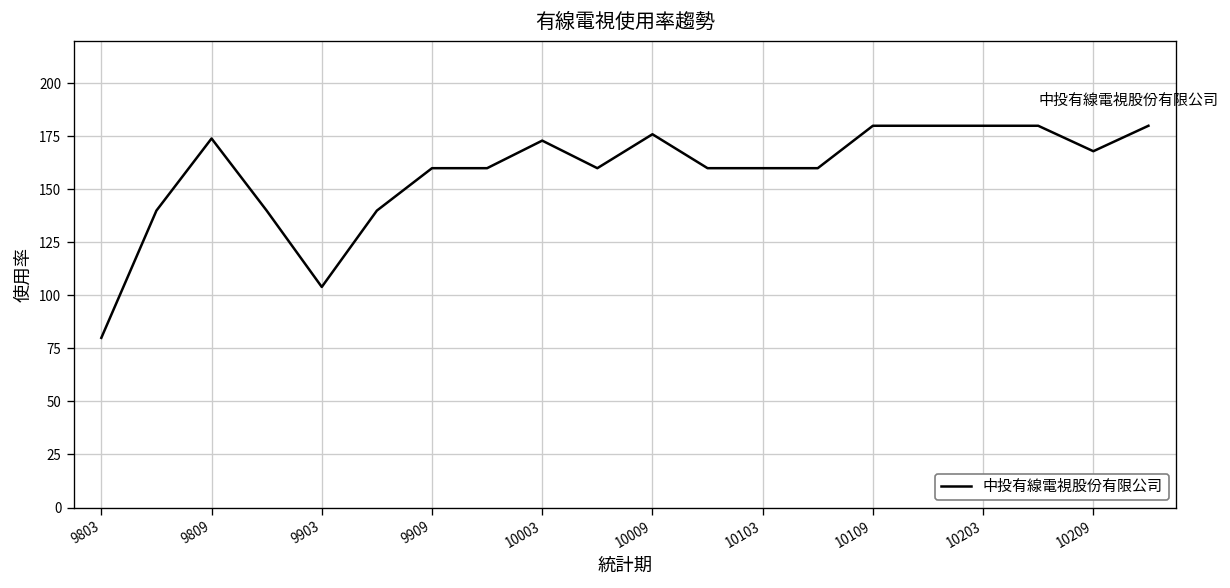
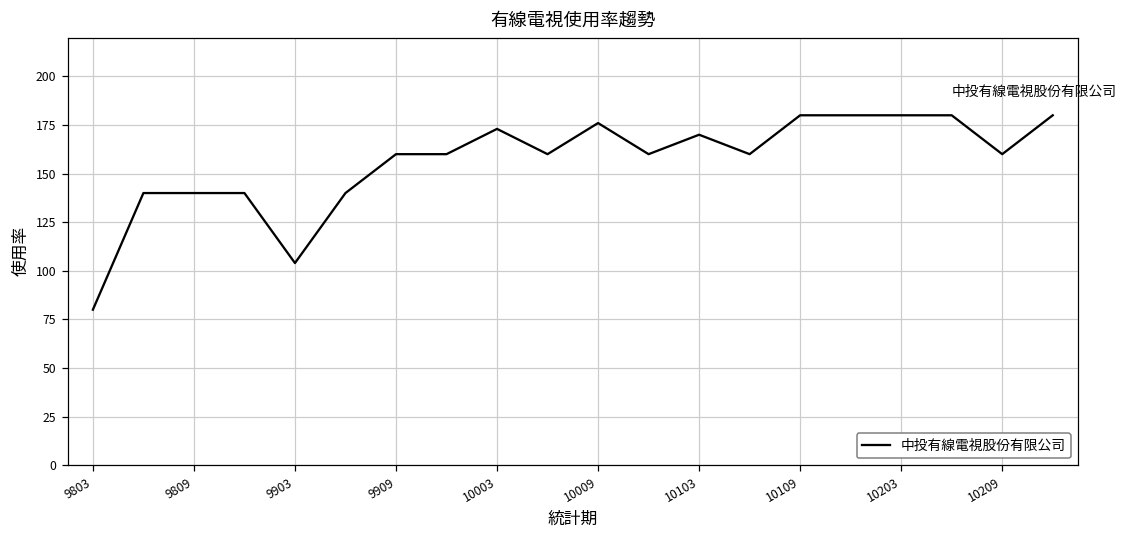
9809: 174 -> 140
10103: 160 -> 170
10209: 168 -> 160
